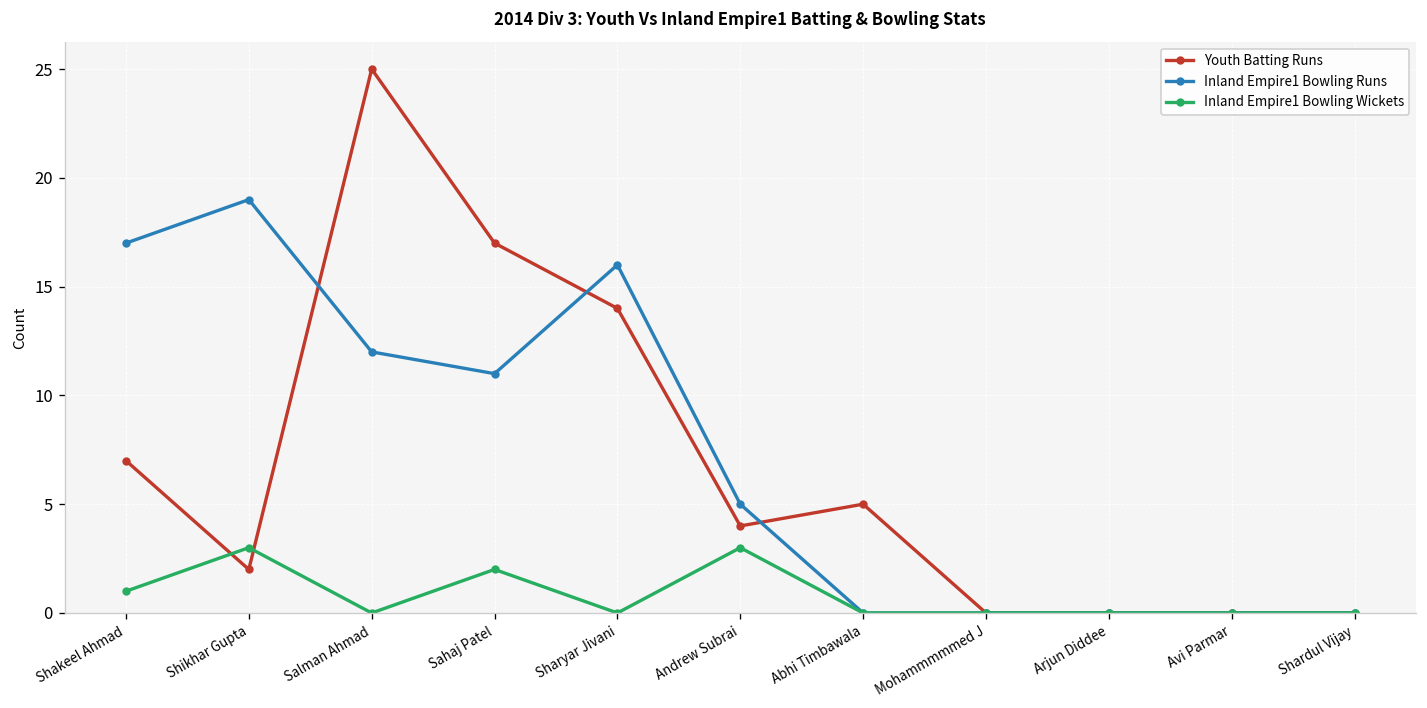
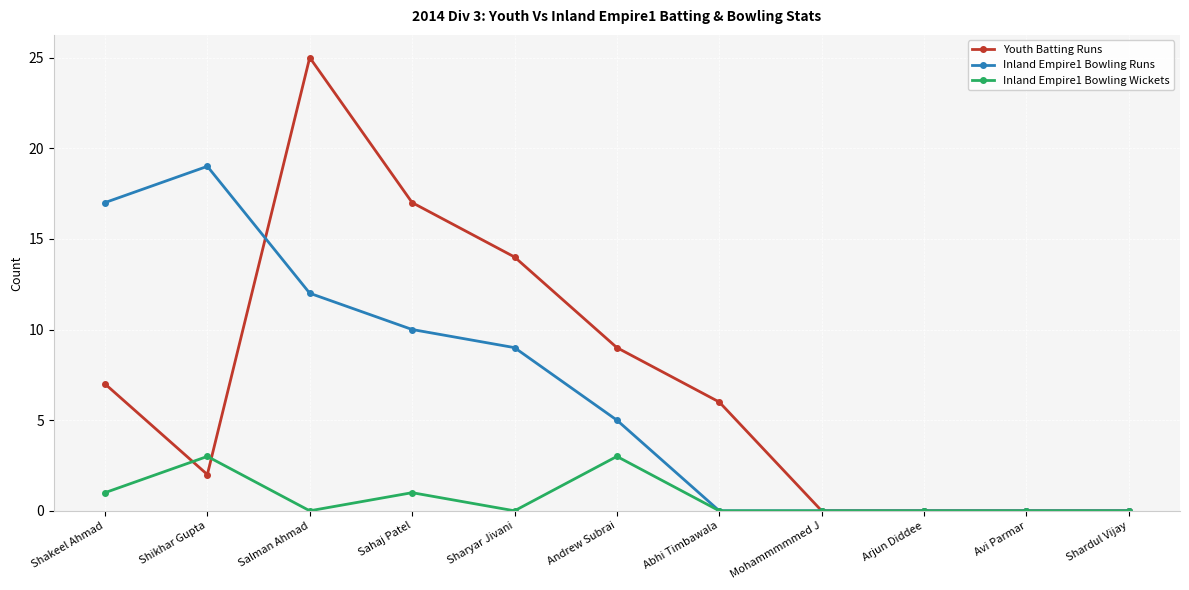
Inland Empire1 Bowling Runs, Sahaj Patel: 11 -> 10
Inland Empire1 Bowling Wickets, Sahaj Patel: 2 -> 1
Inland Empire1 Bowling Runs, Sharyar Jivani: 16 -> 9
Youth Batting Runs, Andrew Subrai: 4 -> 9
Youth Batting Runs, Abhi Timbawala: 5 -> 6
